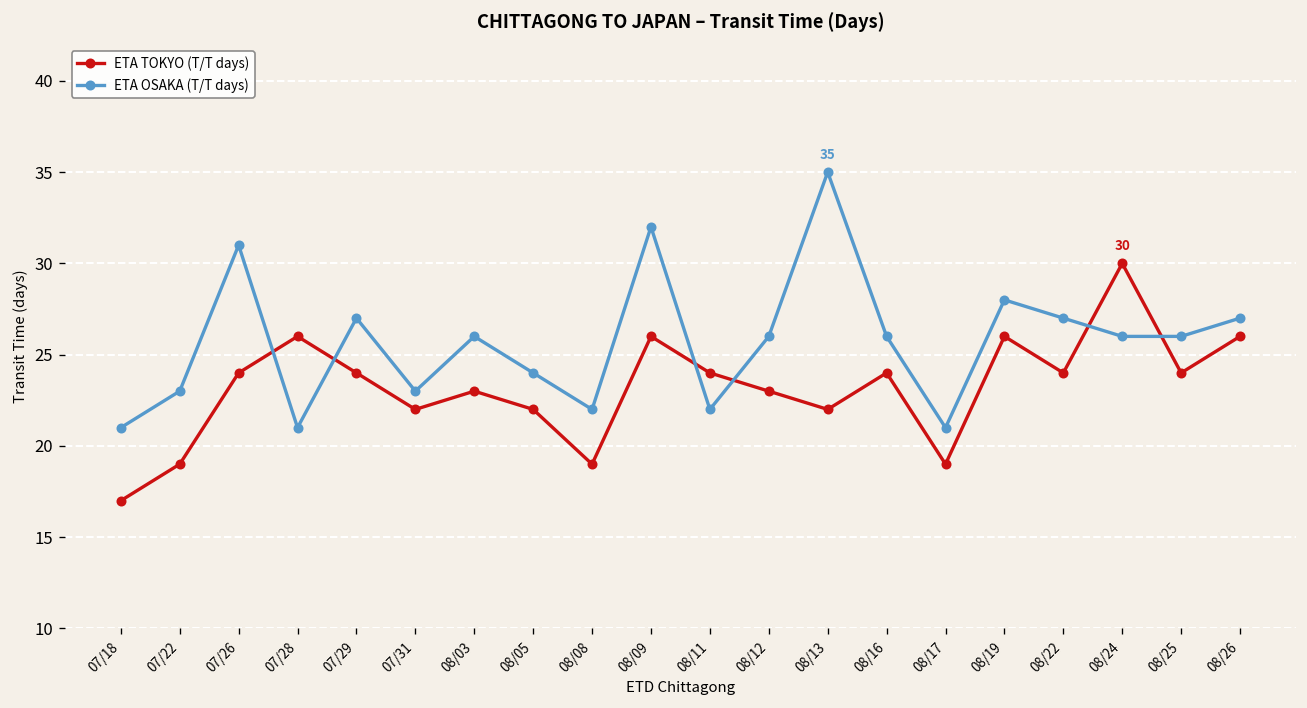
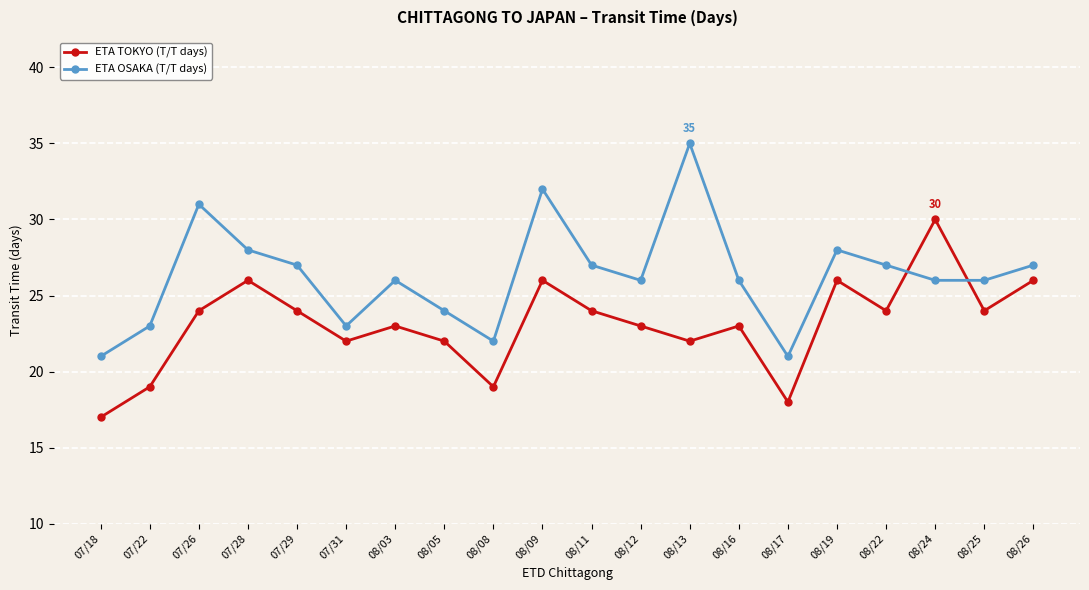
ETA OSAKA (T/T days), 07/28: 21 -> 28
ETA OSAKA (T/T days), 08/11: 22 -> 27
ETA TOKYO (T/T days), 08/16: 24 -> 23
ETA TOKYO (T/T days), 08/17: 19 -> 18
